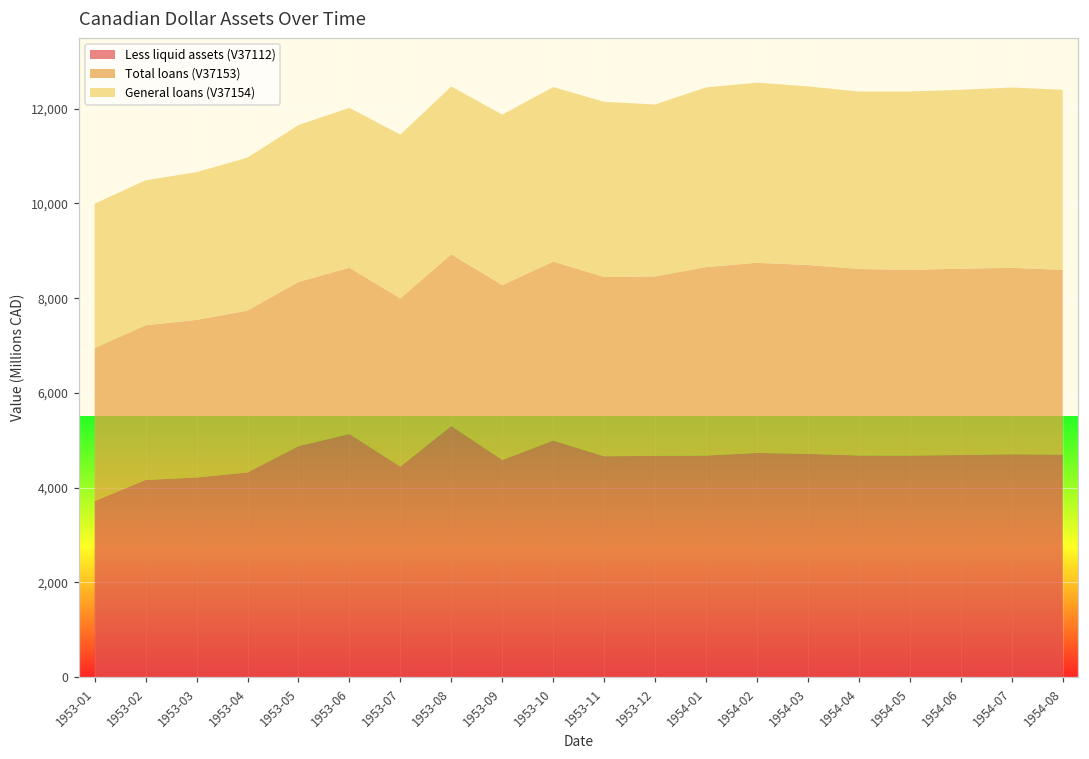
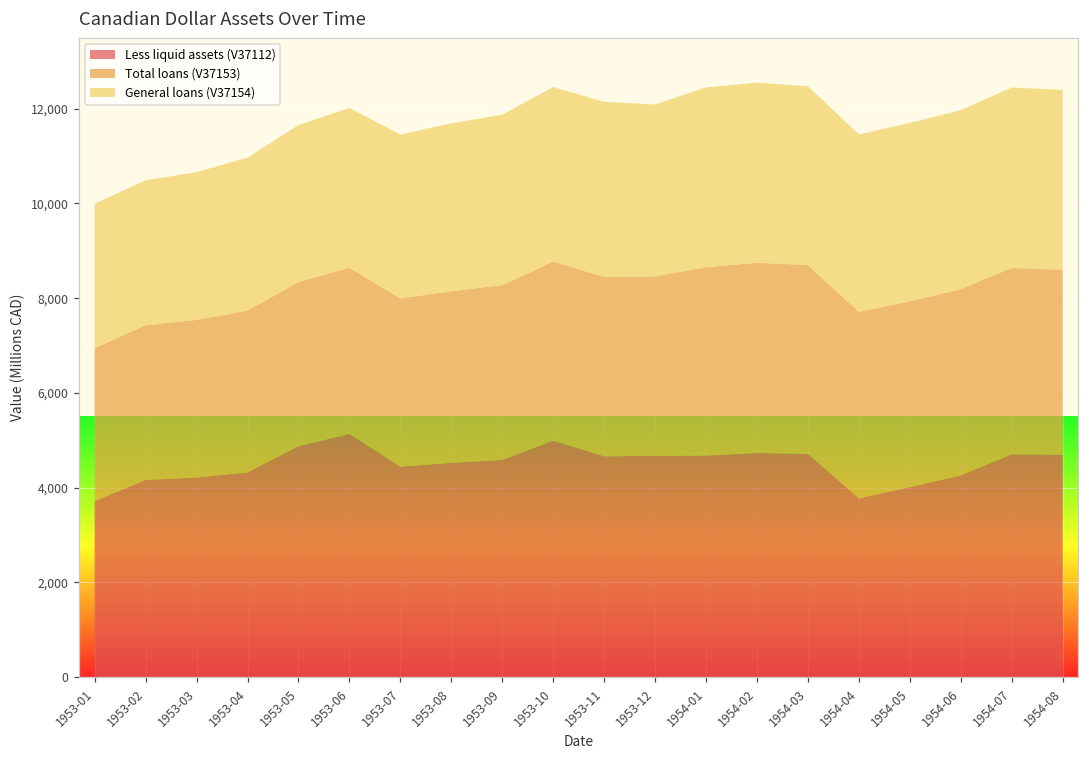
Less liquid assets (V37112), 1953-08: 5,300 -> 4,500
Less liquid assets (V37112), 1954-04: 4,700 -> 3,800
Less liquid assets (V37112), 1954-05: 4,700 -> 4,000
Less liquid assets (V37112), 1954-06: 4,700 -> 4,300
